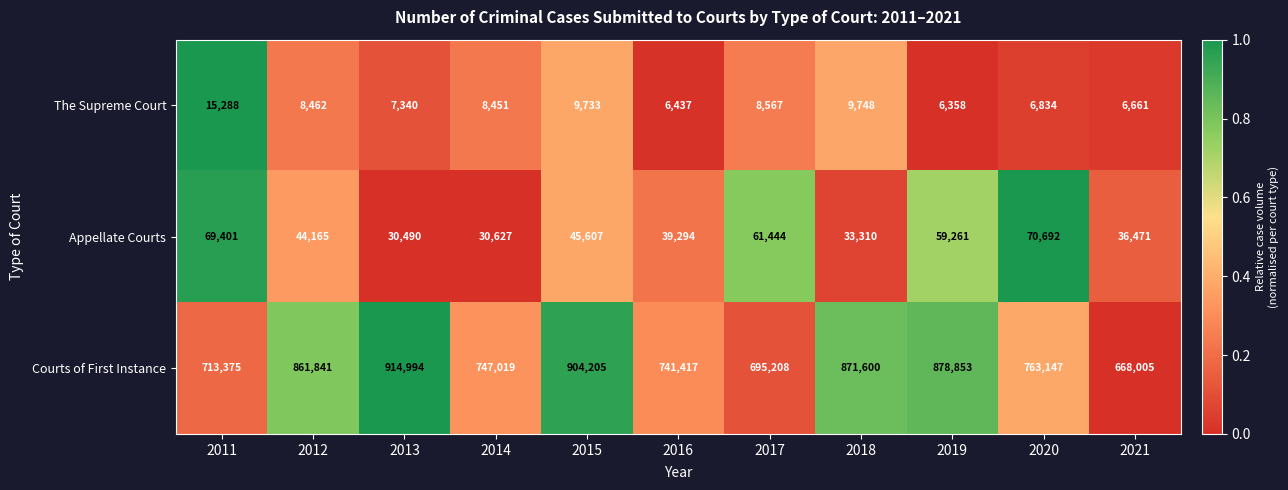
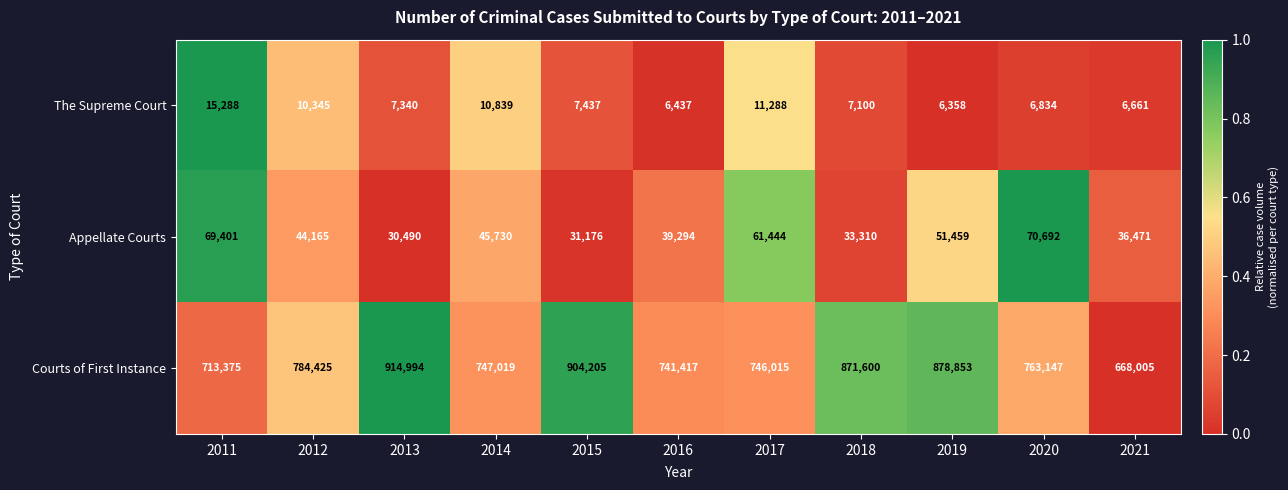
The Supreme Court, 2012: 8,462 -> 10,345
The Supreme Court, 2014: 8,451 -> 10,839
The Supreme Court, 2015: 9,733 -> 7,437
The Supreme Court, 2017: 8,567 -> 11,288
The Supreme Court, 2018: 9,748 -> 7,100
Appellate Courts, 2014: 30,627 -> 45,730
Appellate Courts, 2015: 45,607 -> 31,176
Appellate Courts, 2019: 59,261 -> 51,459
Courts of First Instance, 2012: 861,841 -> 784,425
Courts of First Instance, 2017: 695,208 -> 746,015
